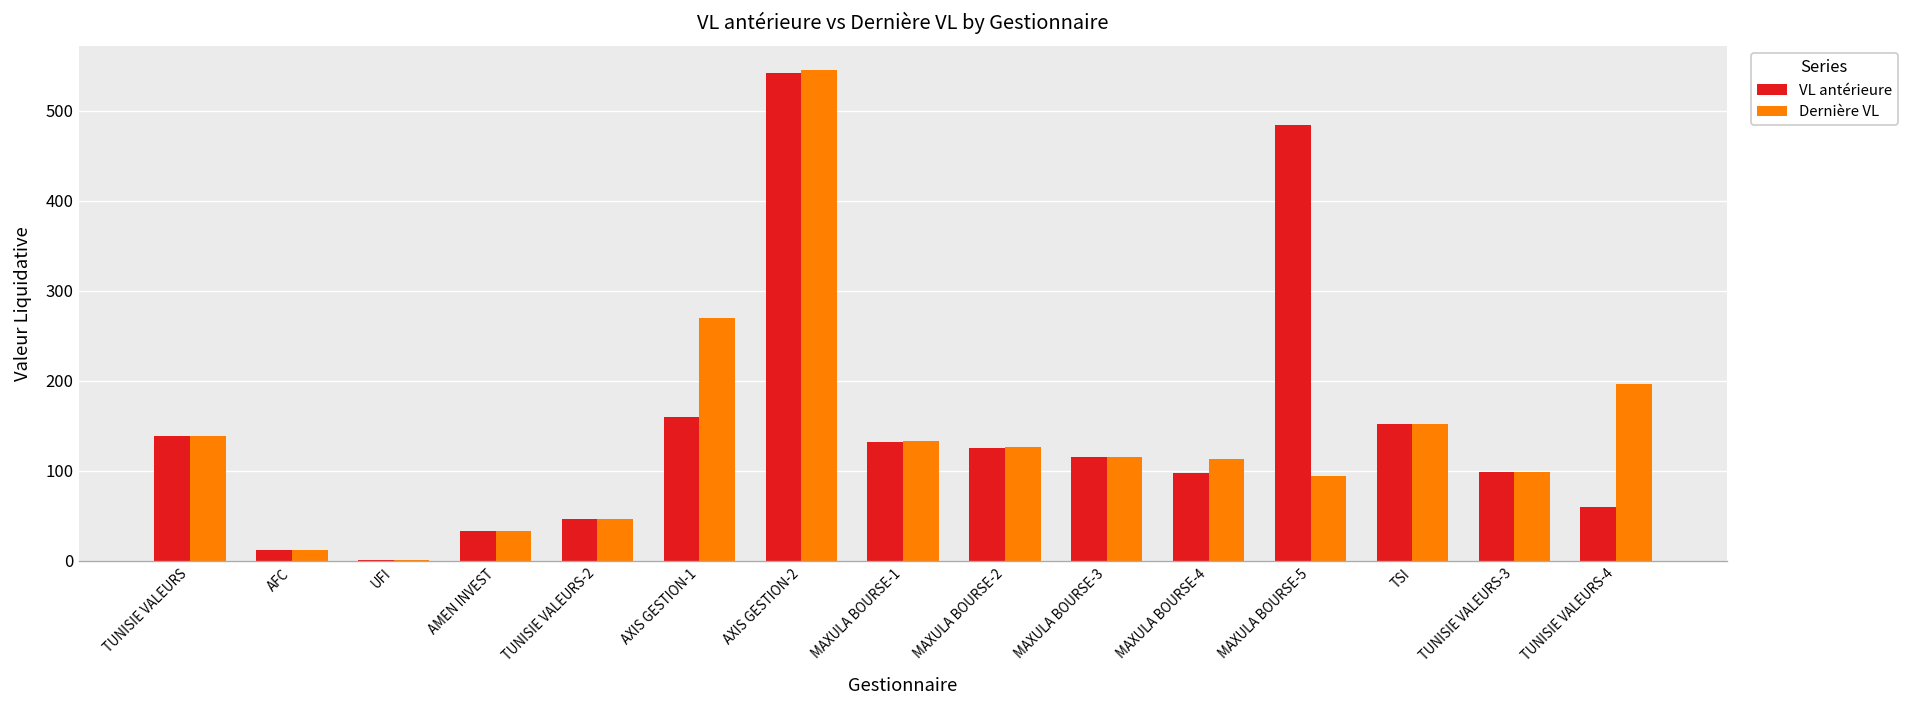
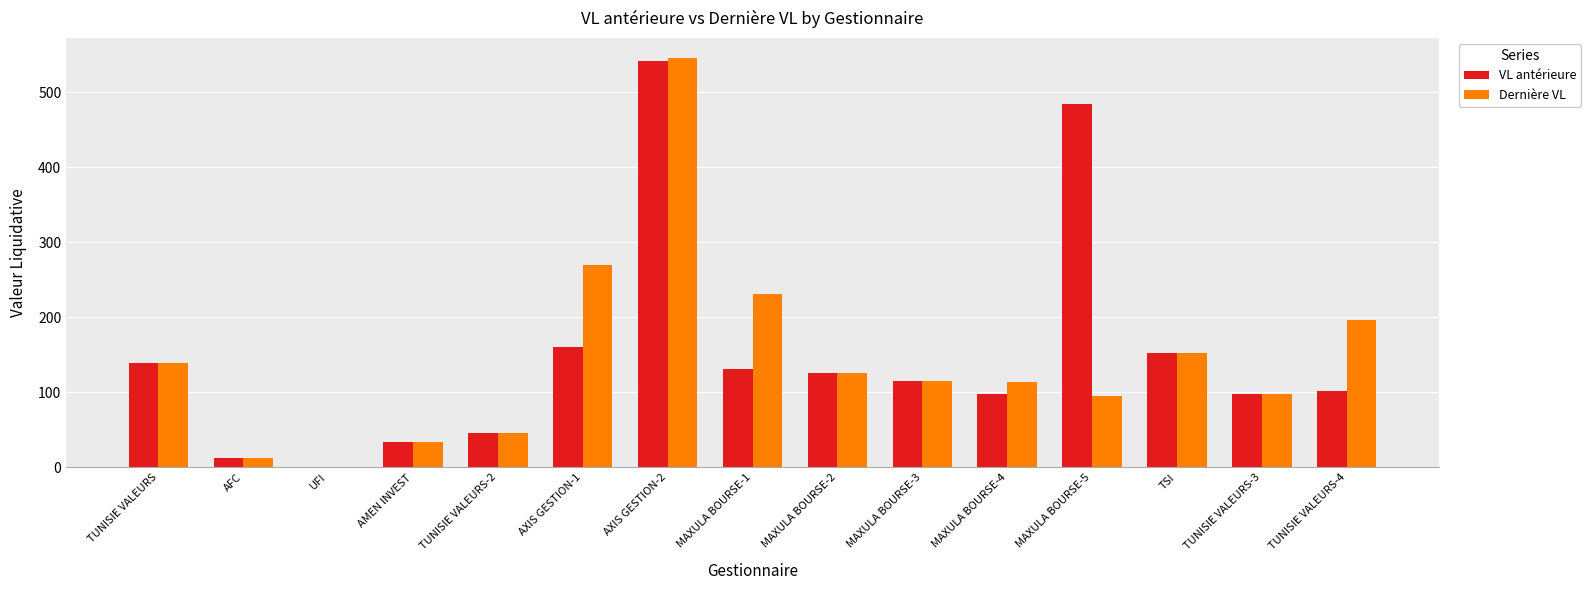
Dernière VL, MAXULA BOURSE-1: 130 -> 230
VL antérieure, TUNISIE VALEURS-4: 60 -> 100
